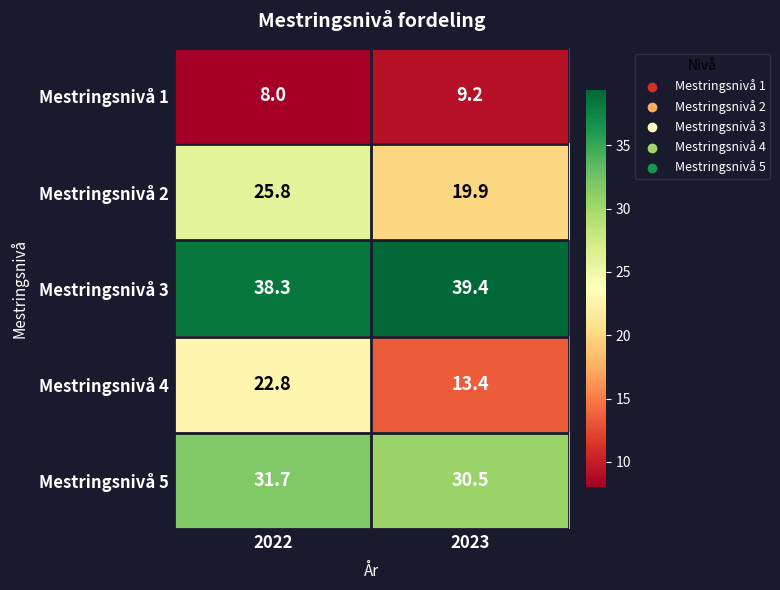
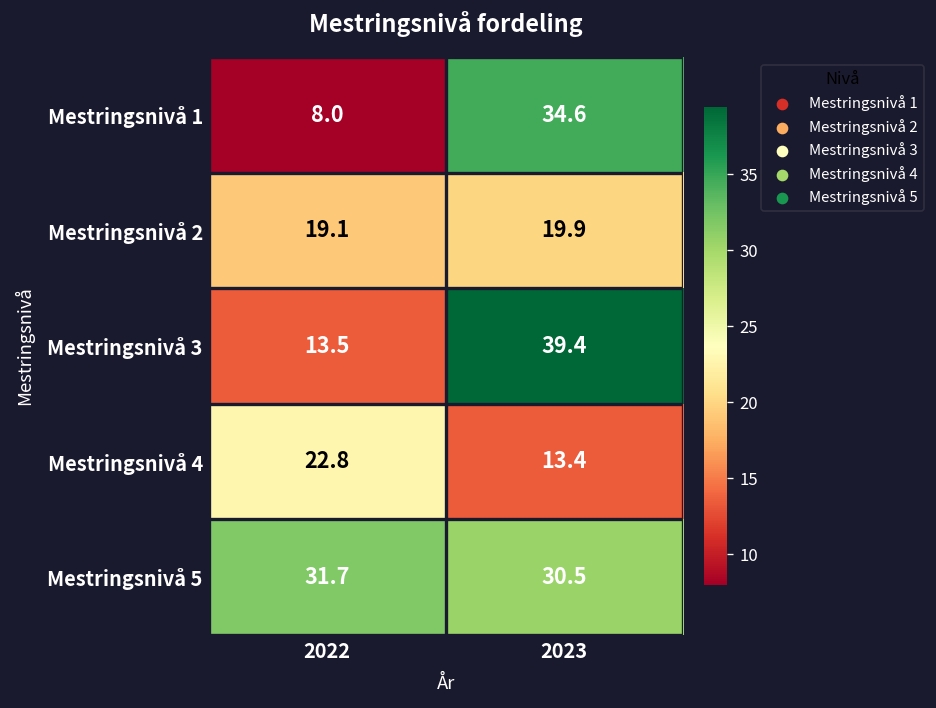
Mestringsnivå 1, 2023: 9.2 -> 34.6
Mestringsnivå 2, 2022: 25.8 -> 19.1
Mestringsnivå 3, 2022: 38.3 -> 13.5
